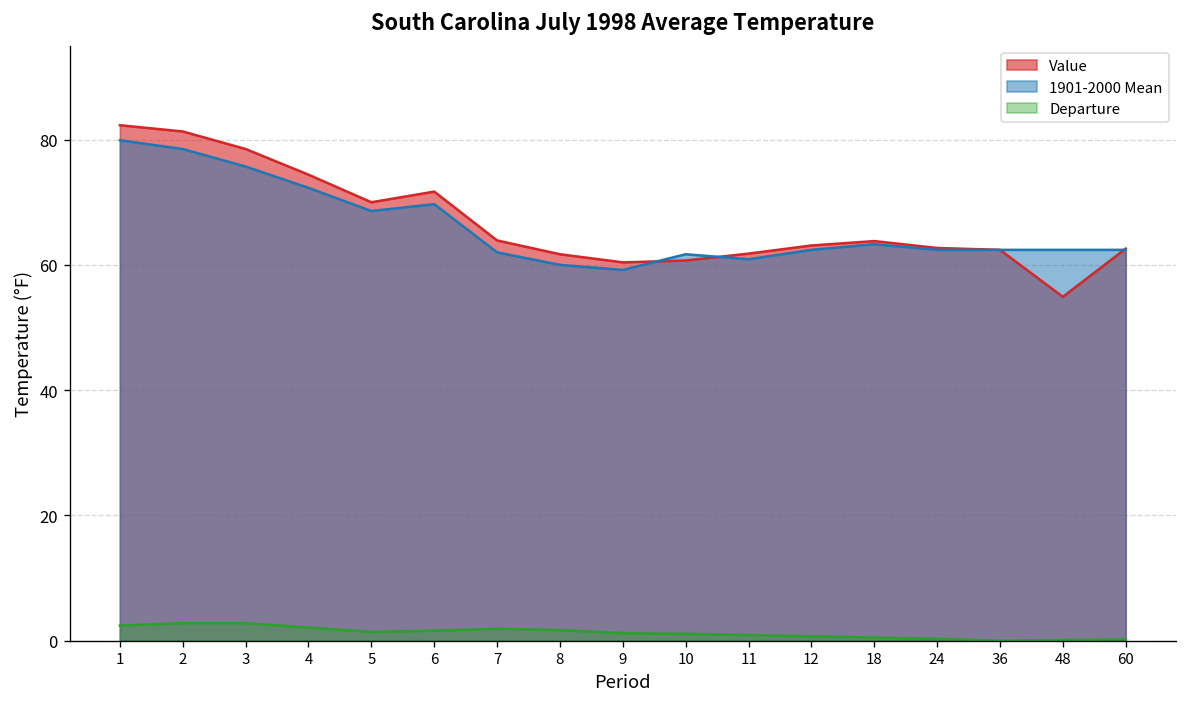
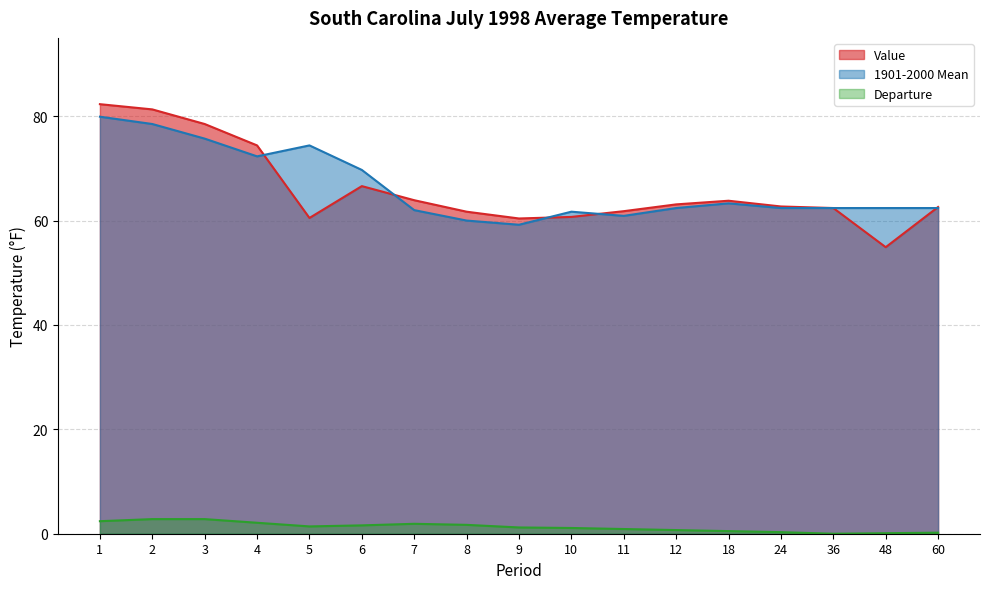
Value, 5: 70 -> 61
1901-2000 Mean, 5: 69 -> 74
Value, 6: 72 -> 67
